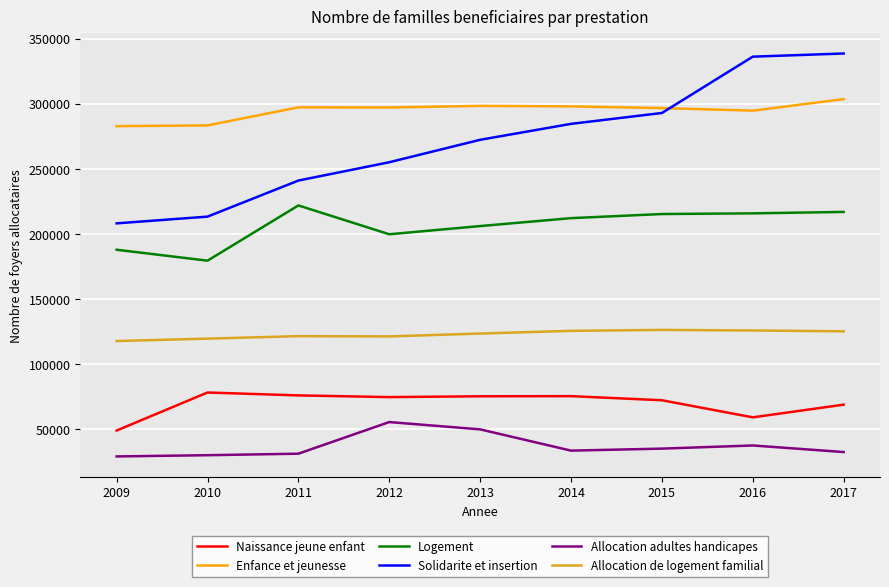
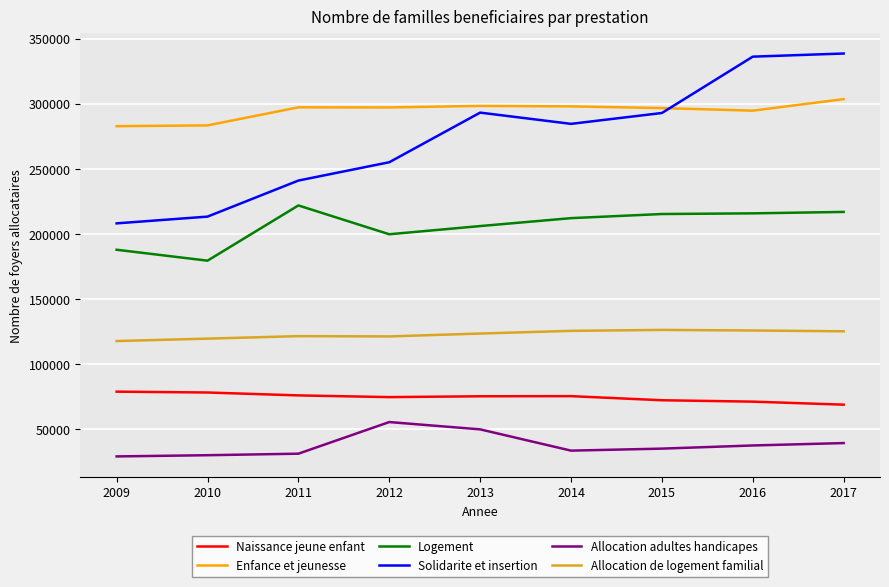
Naissance jeune enfant, 2009: 49000 -> 79000
Solidarite et insertion, 2013: 272000 -> 293000
Naissance jeune enfant, 2016: 59000 -> 71000
Allocation adultes handicapes, 2017: 33000 -> 39000
